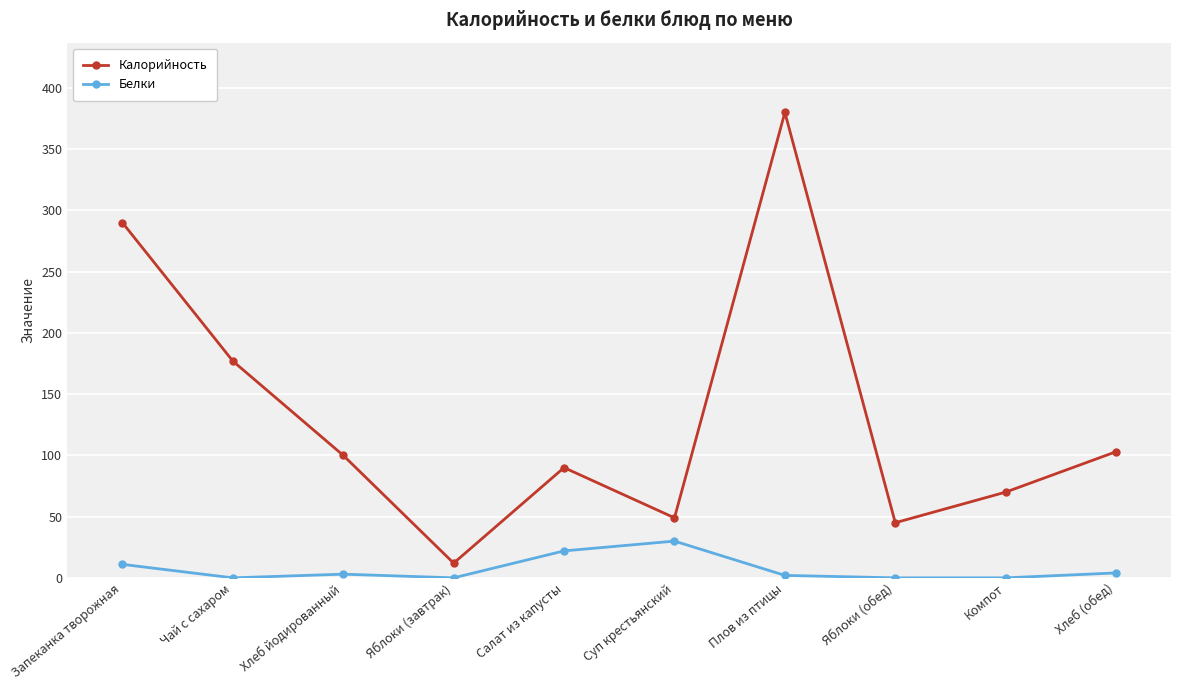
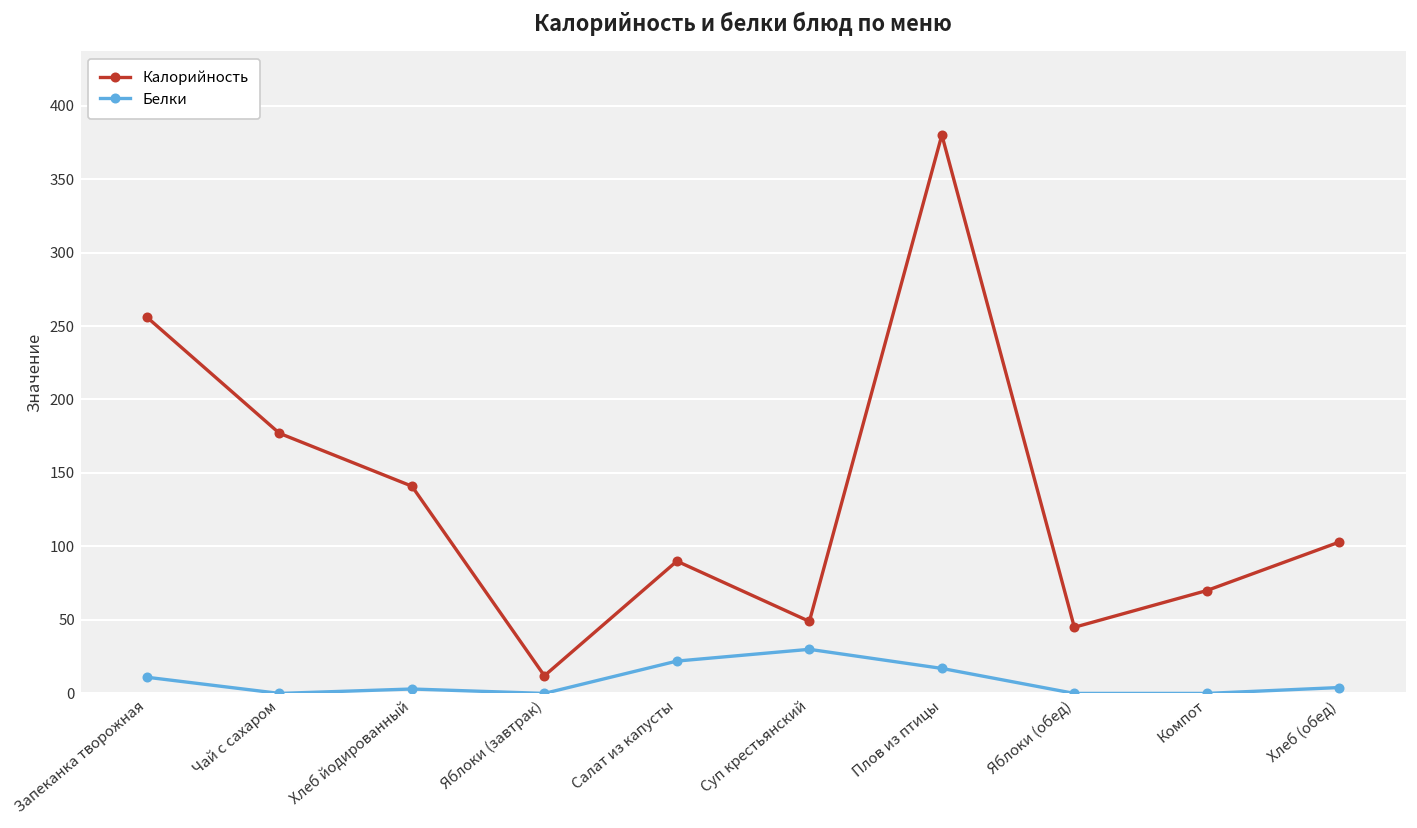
Калорийность, Запеканка творожная: 290 -> 256
Калорийность, Хлеб йодированный: 100 -> 141
Белки, Плов из птицы: 2 -> 17
